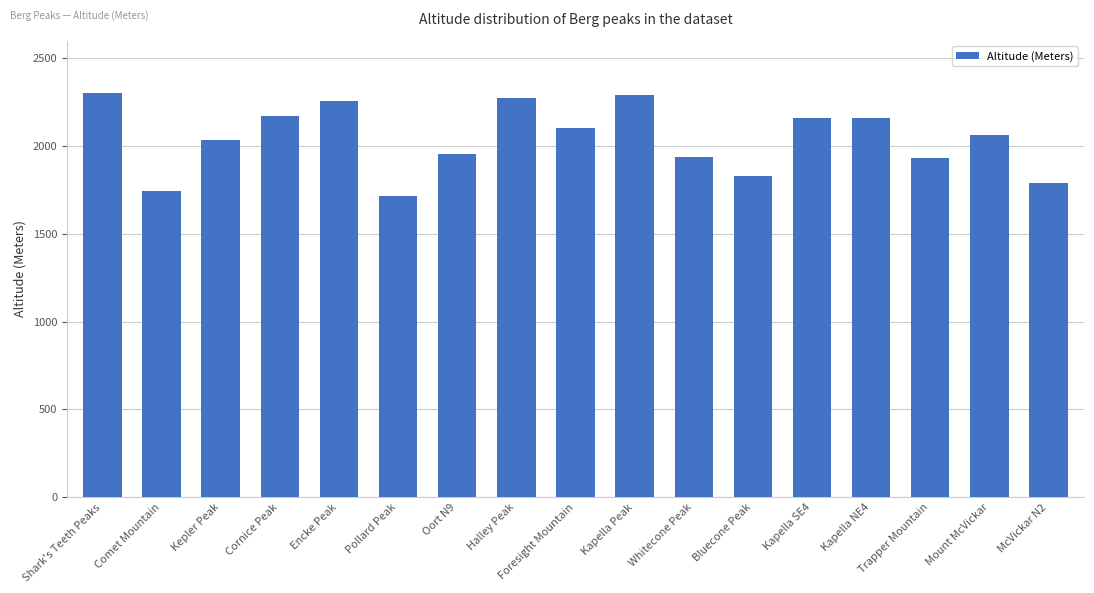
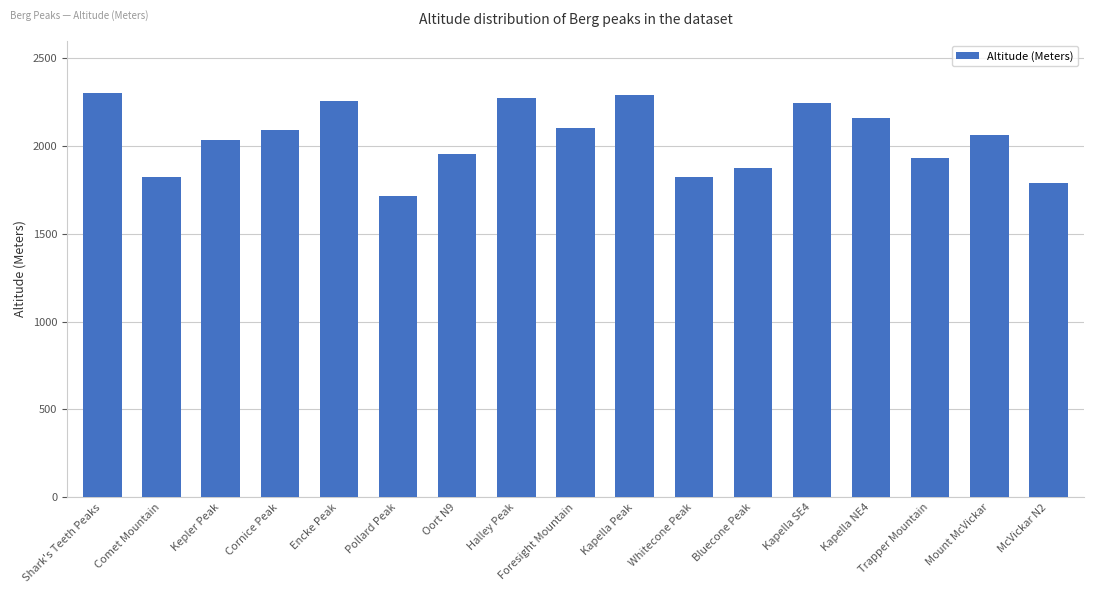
Comet Mountain: 1740 -> 1820
Cornice Peak: 2170 -> 2090
Whitecone Peak: 1940 -> 1820
Bluecone Peak: 1830 -> 1880
Kapella SE4: 2160 -> 2250
